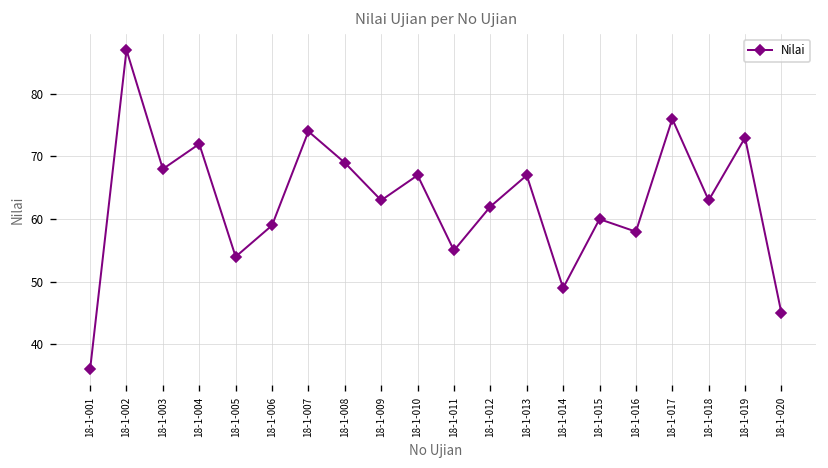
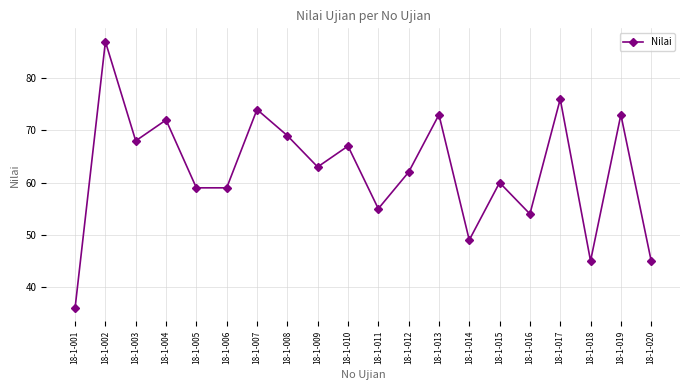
18-1-005: 54 -> 59
18-1-013: 67 -> 73
18-1-016: 58 -> 54
18-1-018: 63 -> 45
